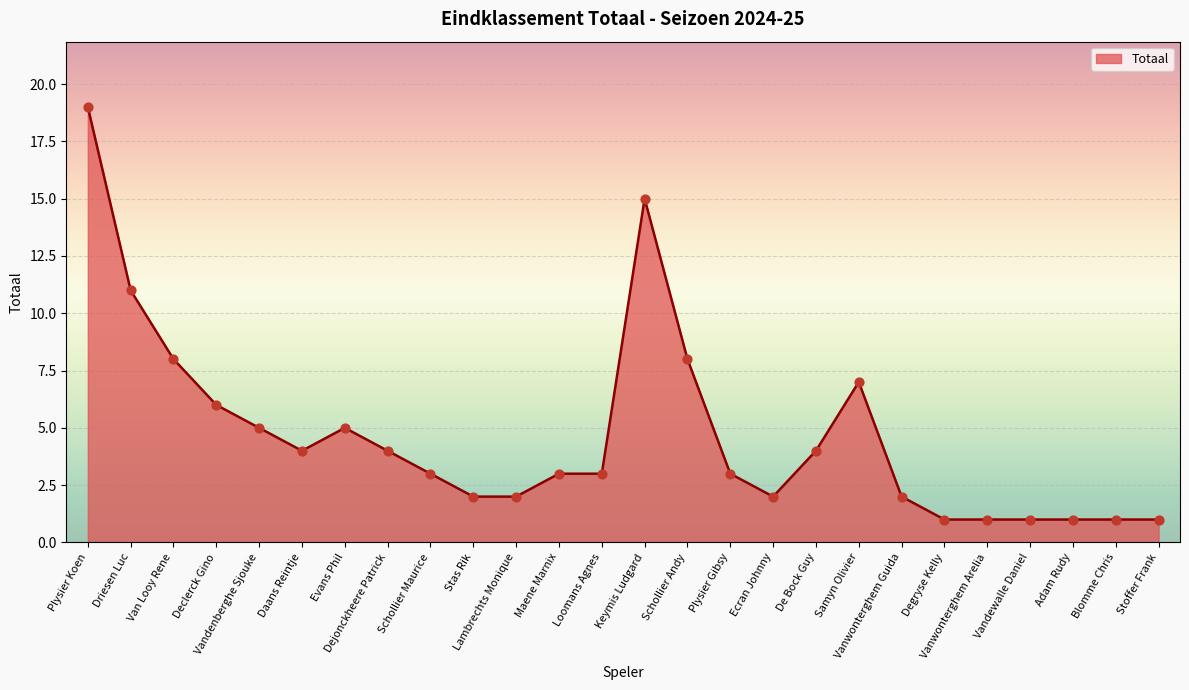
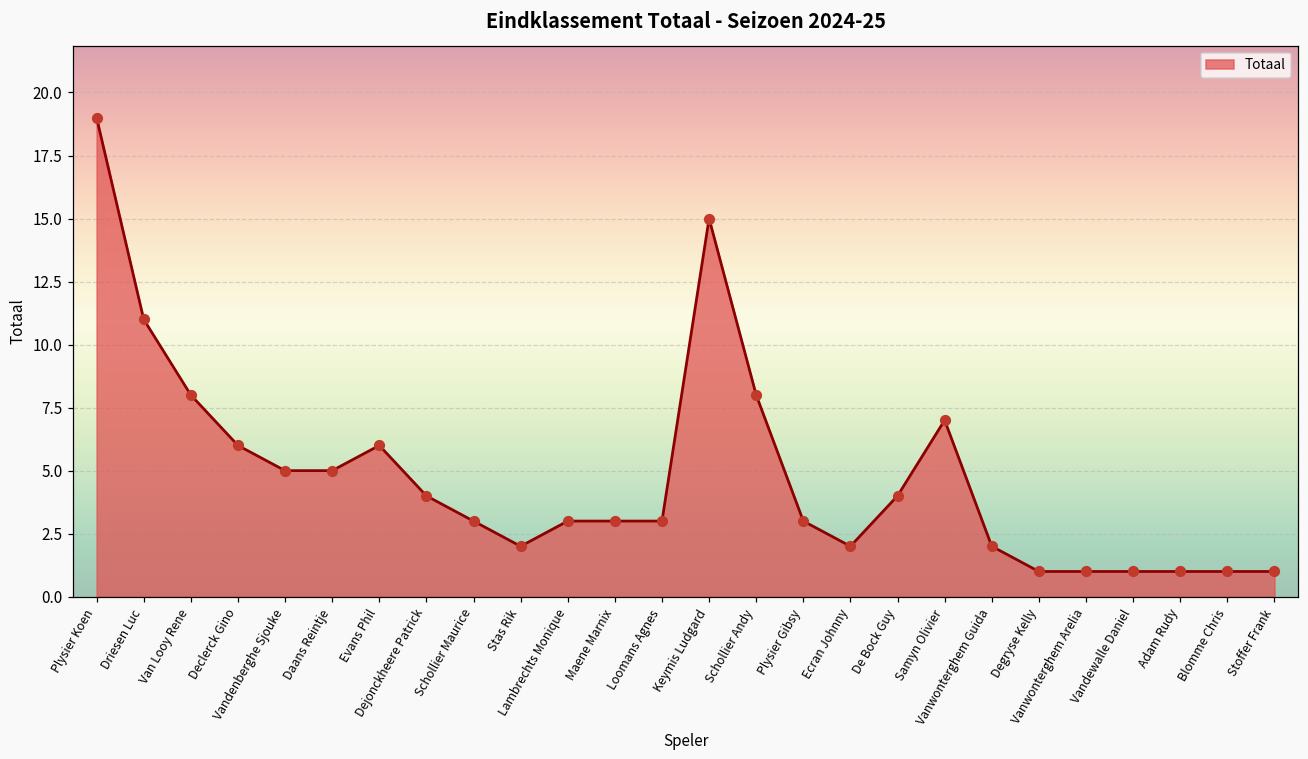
Daans Reintje: 4 -> 5
Evans Phil: 5 -> 6
Lambrechts Monique: 2 -> 3
